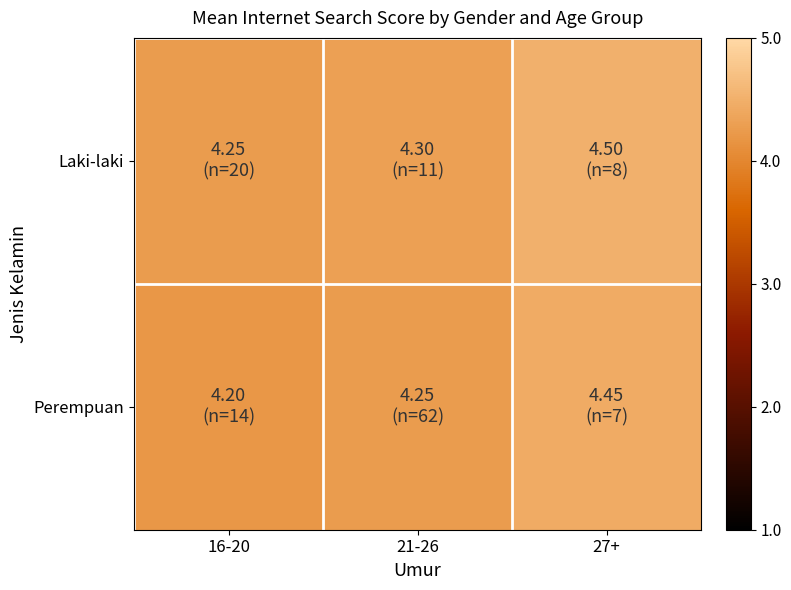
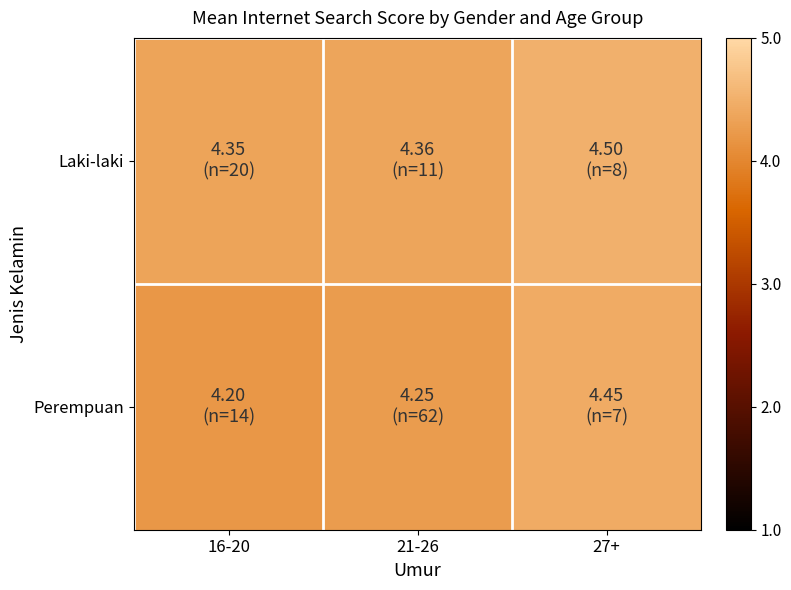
Laki-laki, 16-20: 4.25 -> 4.35
Laki-laki, 21-26: 4.30 -> 4.36
